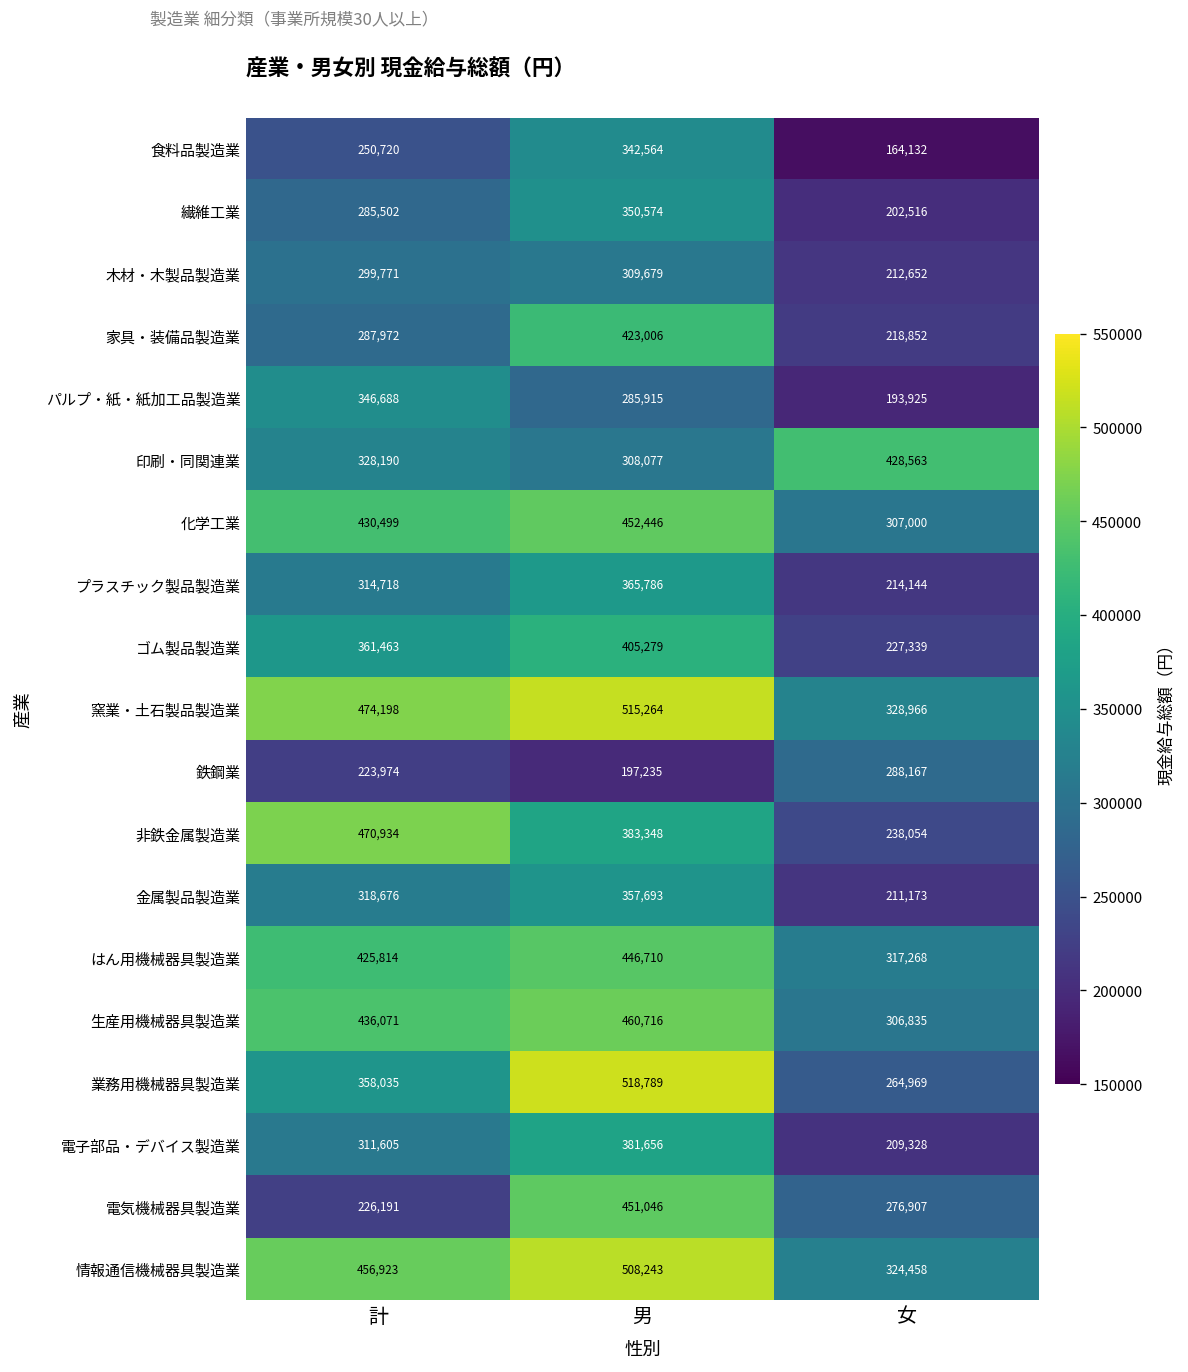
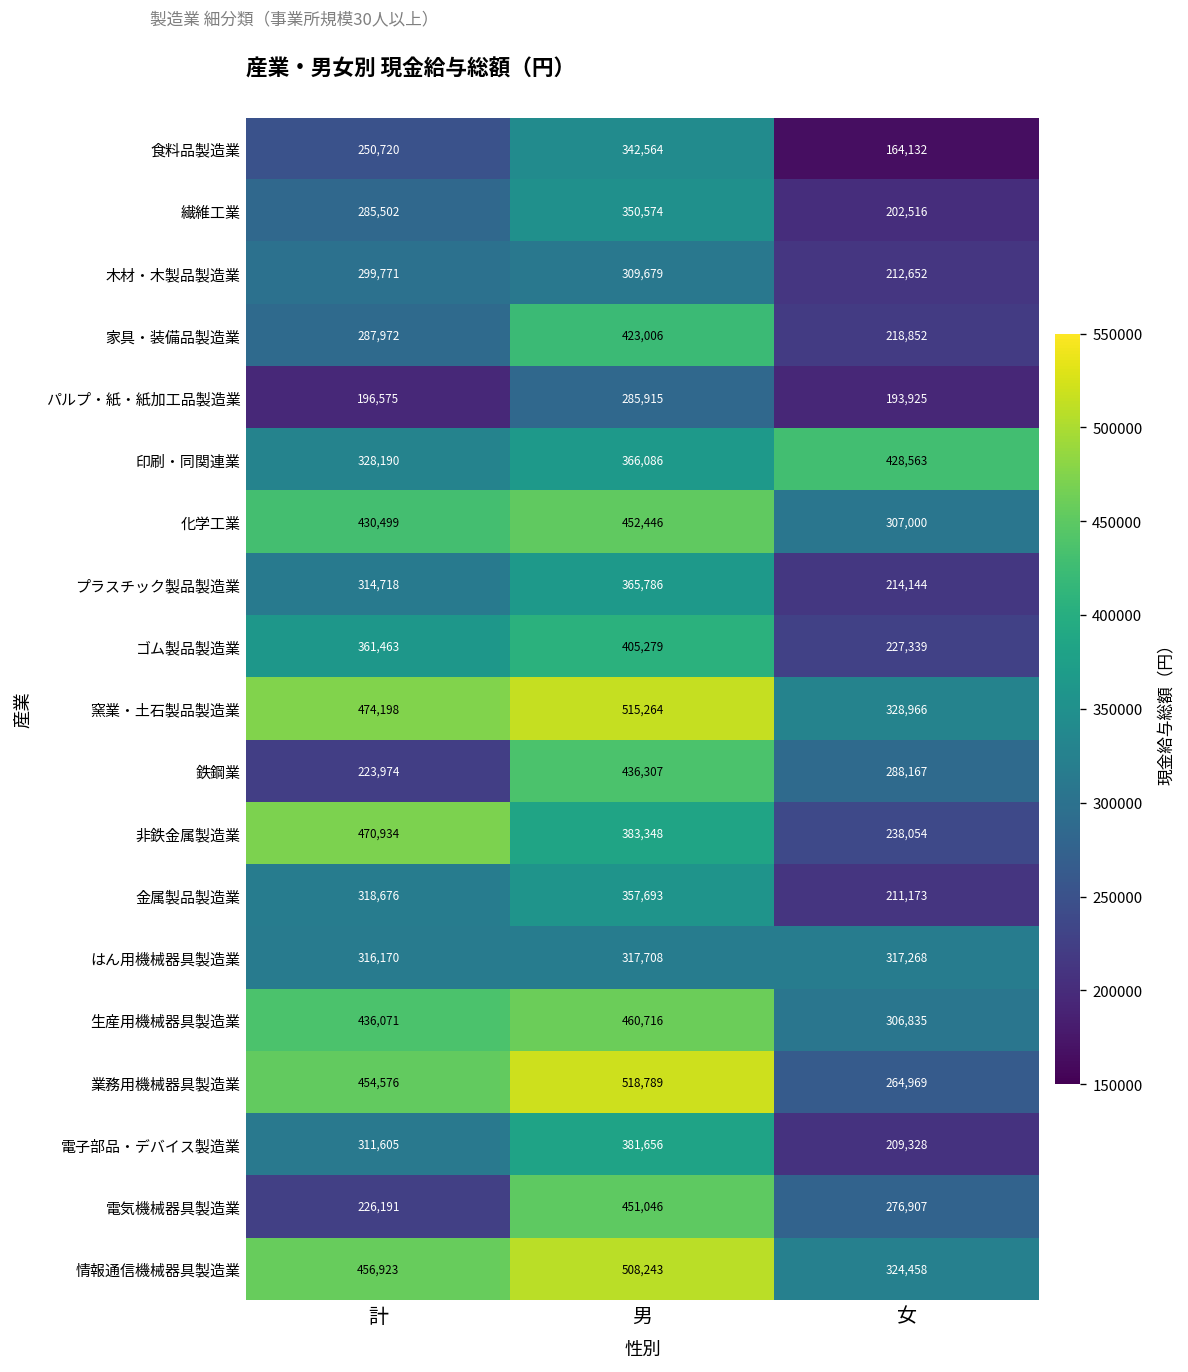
パルプ・紙・紙加工品製造業, 計: 346,688 -> 196,575
印刷・同関連業, 男: 308,077 -> 366,086
鉄鋼業, 男: 197,235 -> 436,307
はん用機械器具製造業, 計: 425,814 -> 316,170
はん用機械器具製造業, 男: 446,710 -> 317,708
業務用機械器具製造業, 計: 358,035 -> 454,576
